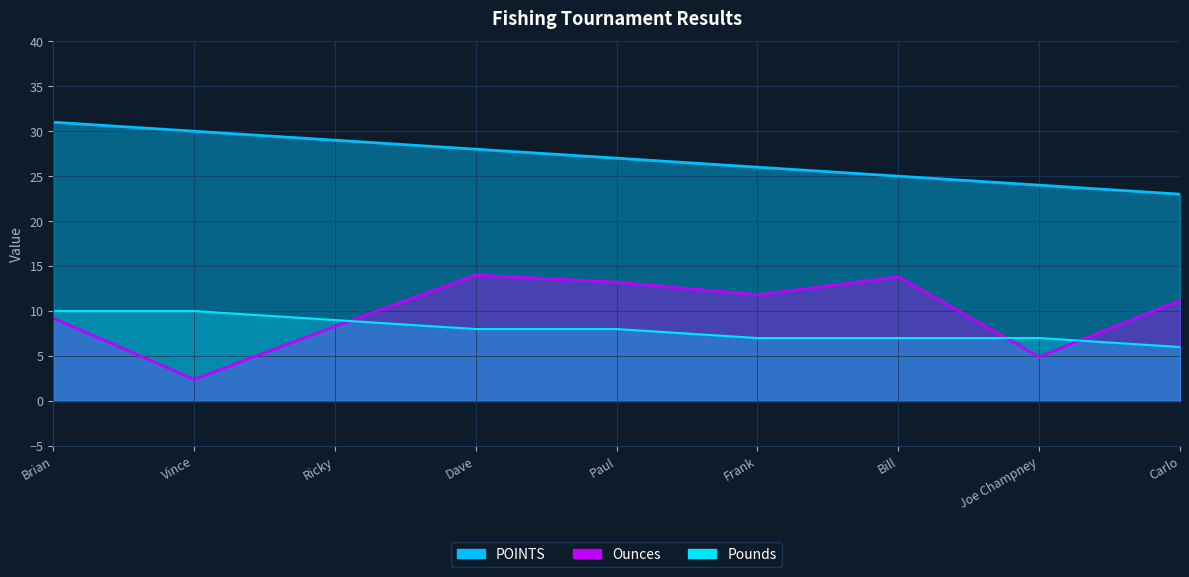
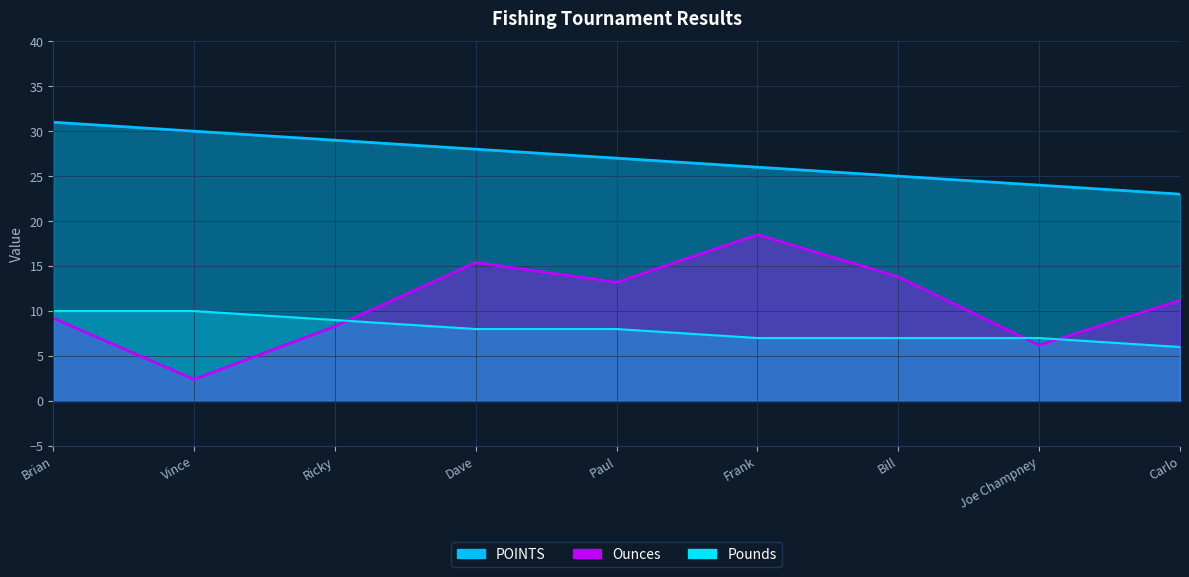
Ounces, Dave: 14 -> 15
Ounces, Frank: 12 -> 19
Ounces, Joe Champney: 5 -> 6
